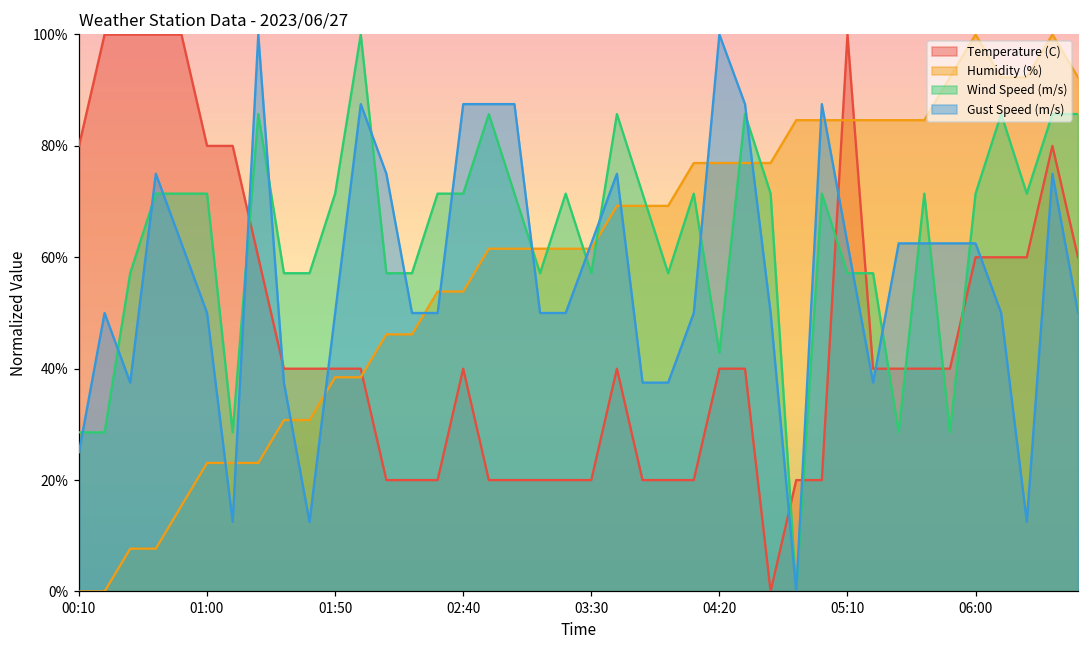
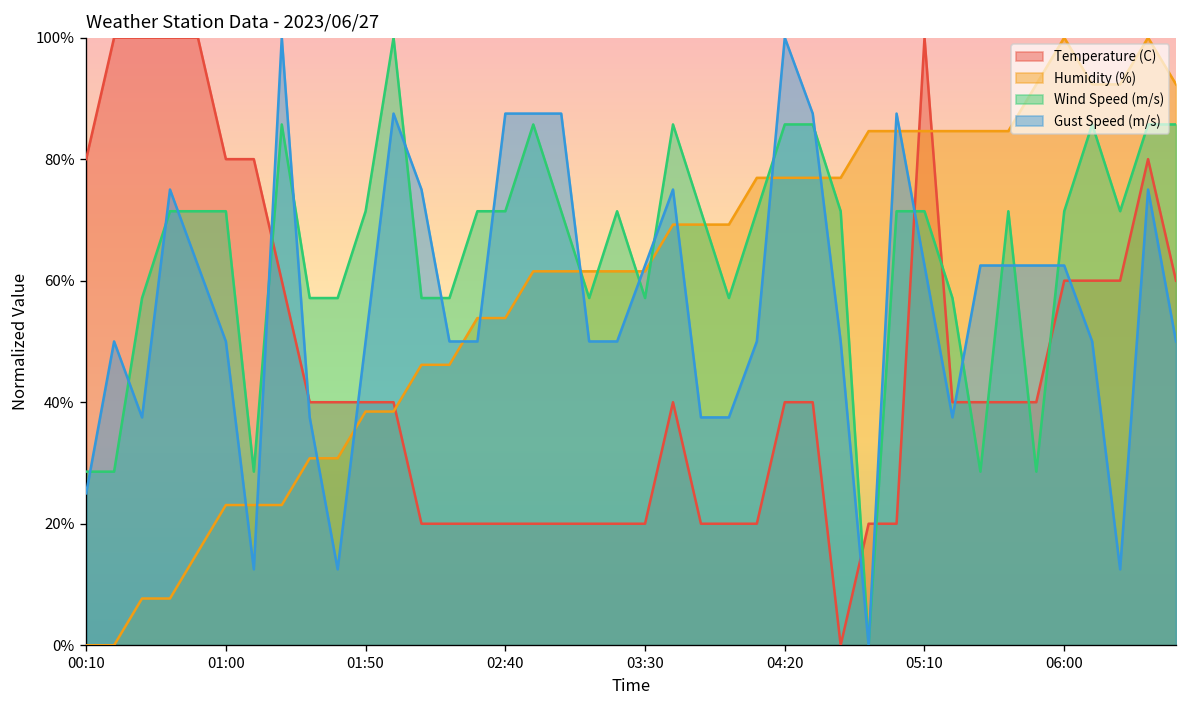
Temperature (C), 02:40: 40% -> 20%
Wind Speed (m/s), 04:20: 43% -> 86%
Wind Speed (m/s), 05:10: 57% -> 71%
